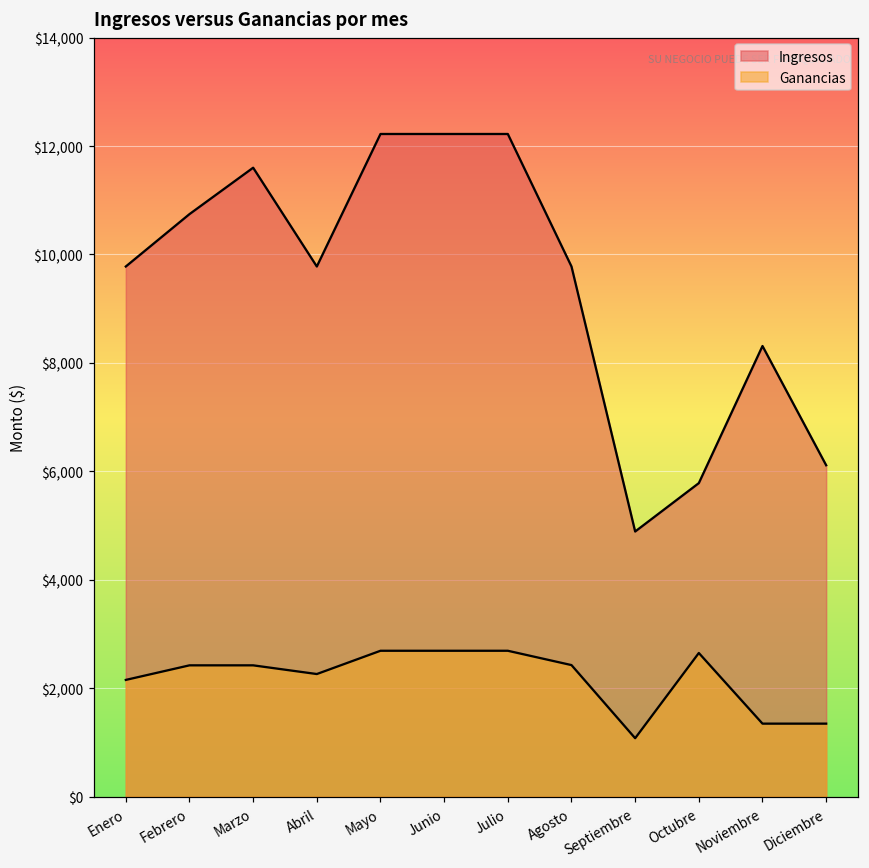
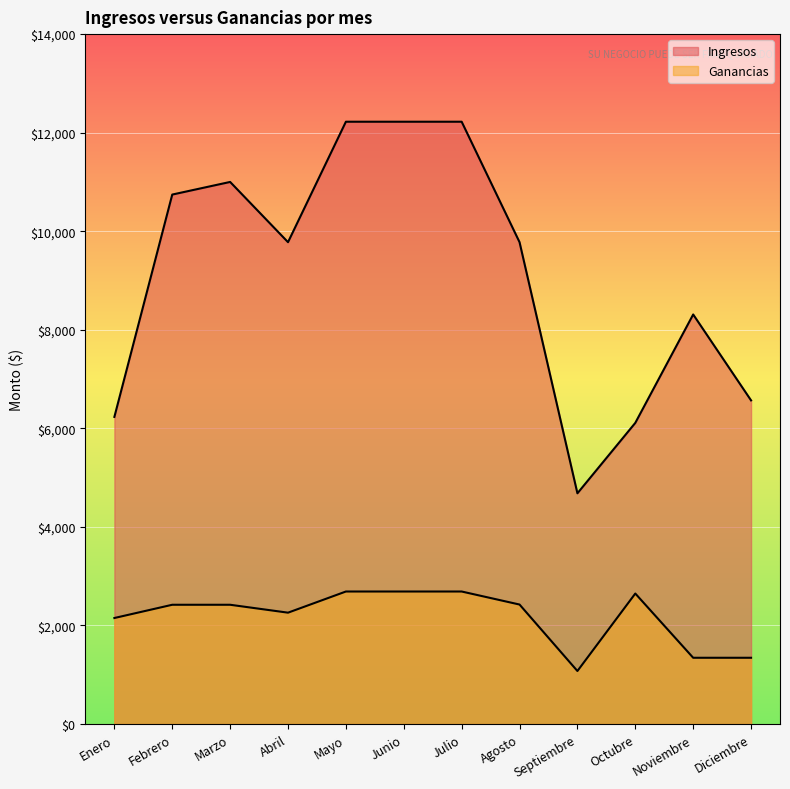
Ingresos, Enero: $9,800 -> $6,200
Ingresos, Marzo: $11,600 -> $11,000
Ingresos, Septiembre: $4,900 -> $4,700
Ingresos, Octubre: $5,800 -> $6,100
Ingresos, Diciembre: $6,100 -> $6,600
